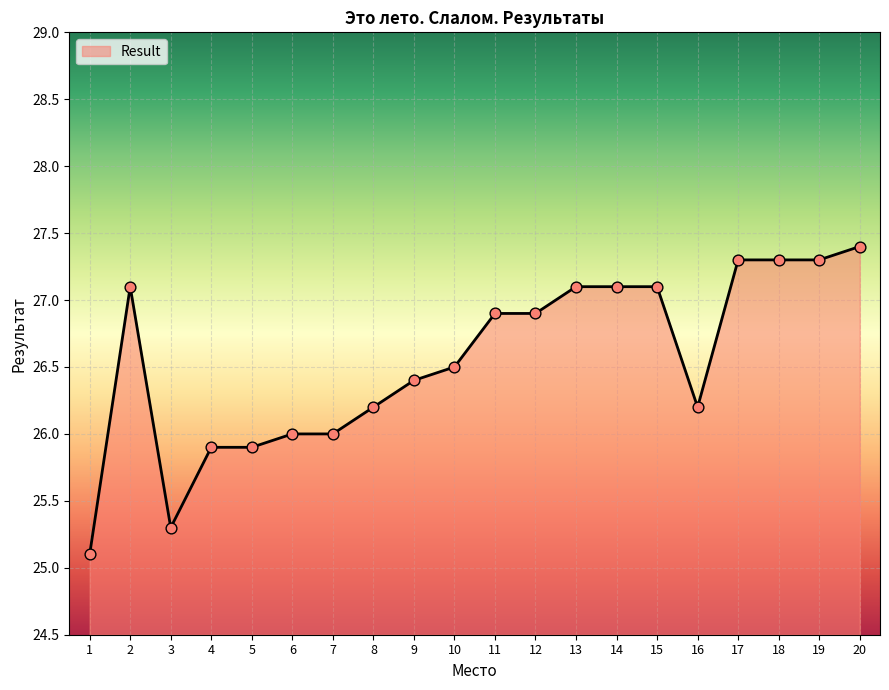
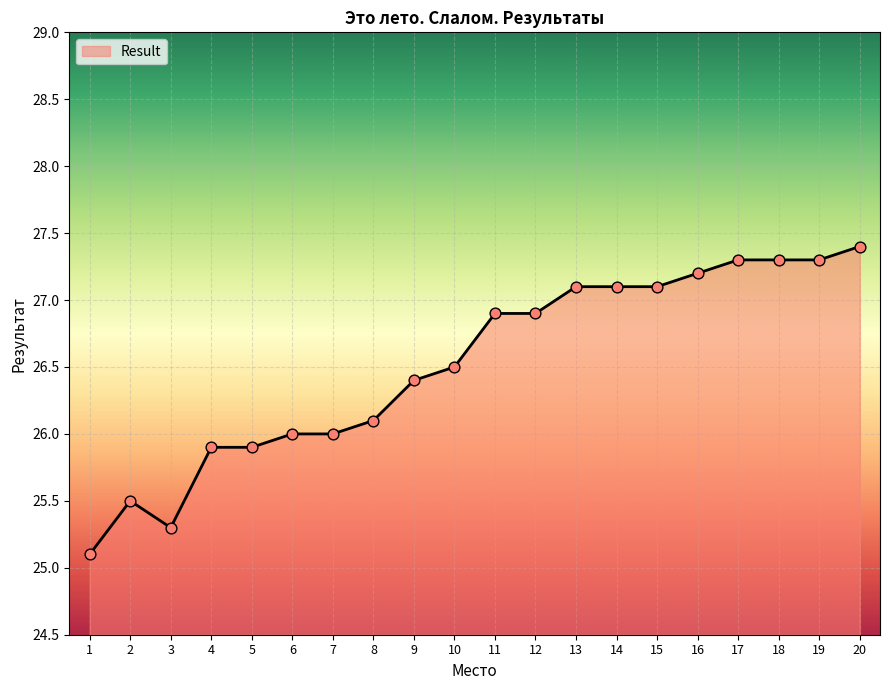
2: 27.1 -> 25.5
8: 26.2 -> 26.1
16: 26.2 -> 27.2
